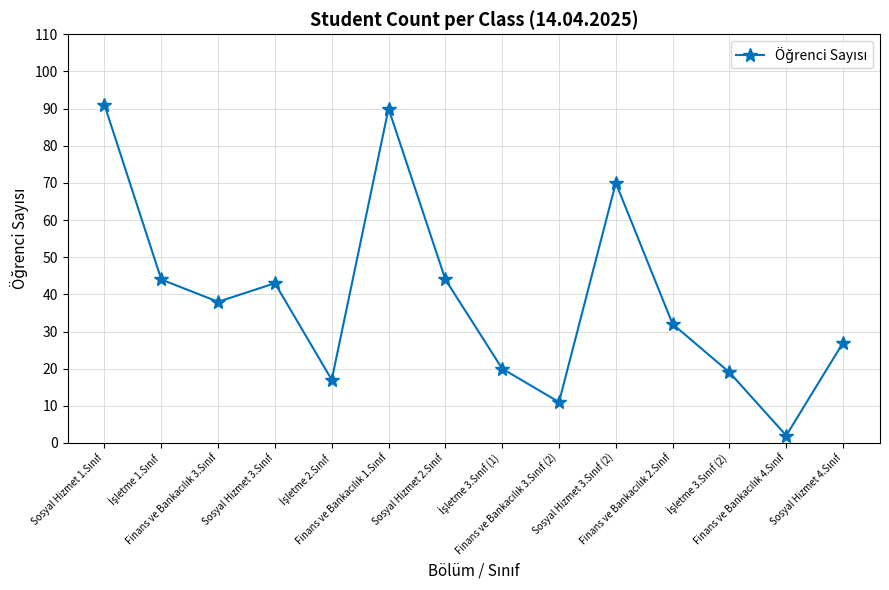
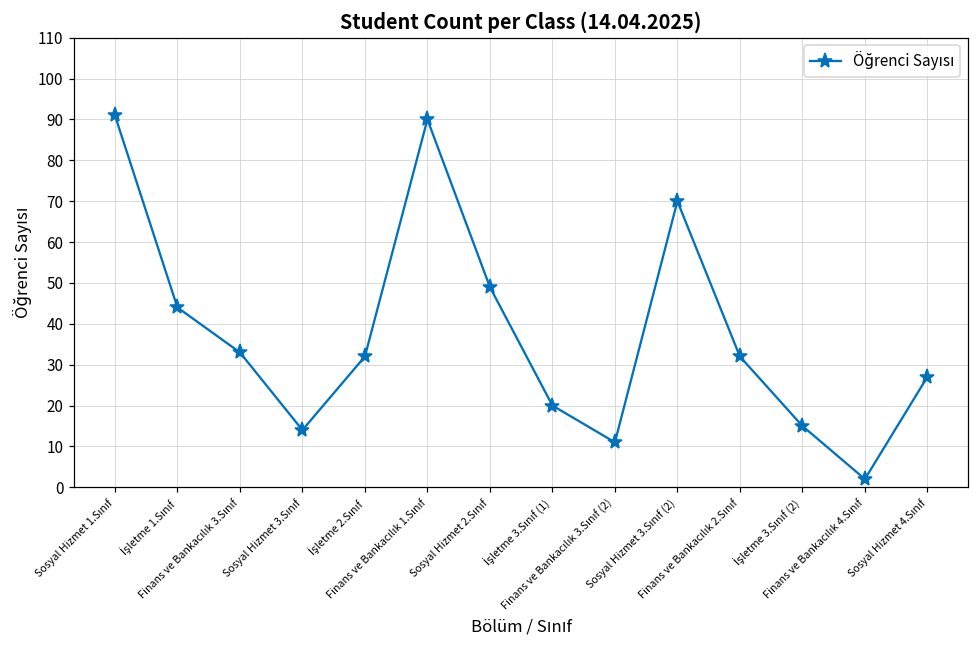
Finans ve Bankacılık 3.Sınıf: 38 -> 33
Sosyal Hizmet 3.Sınıf: 43 -> 14
İşletme 2.Sınıf: 17 -> 32
Sosyal Hizmet 2.Sınıf: 44 -> 49
İşletme 3.Sınıf (2): 19 -> 15
